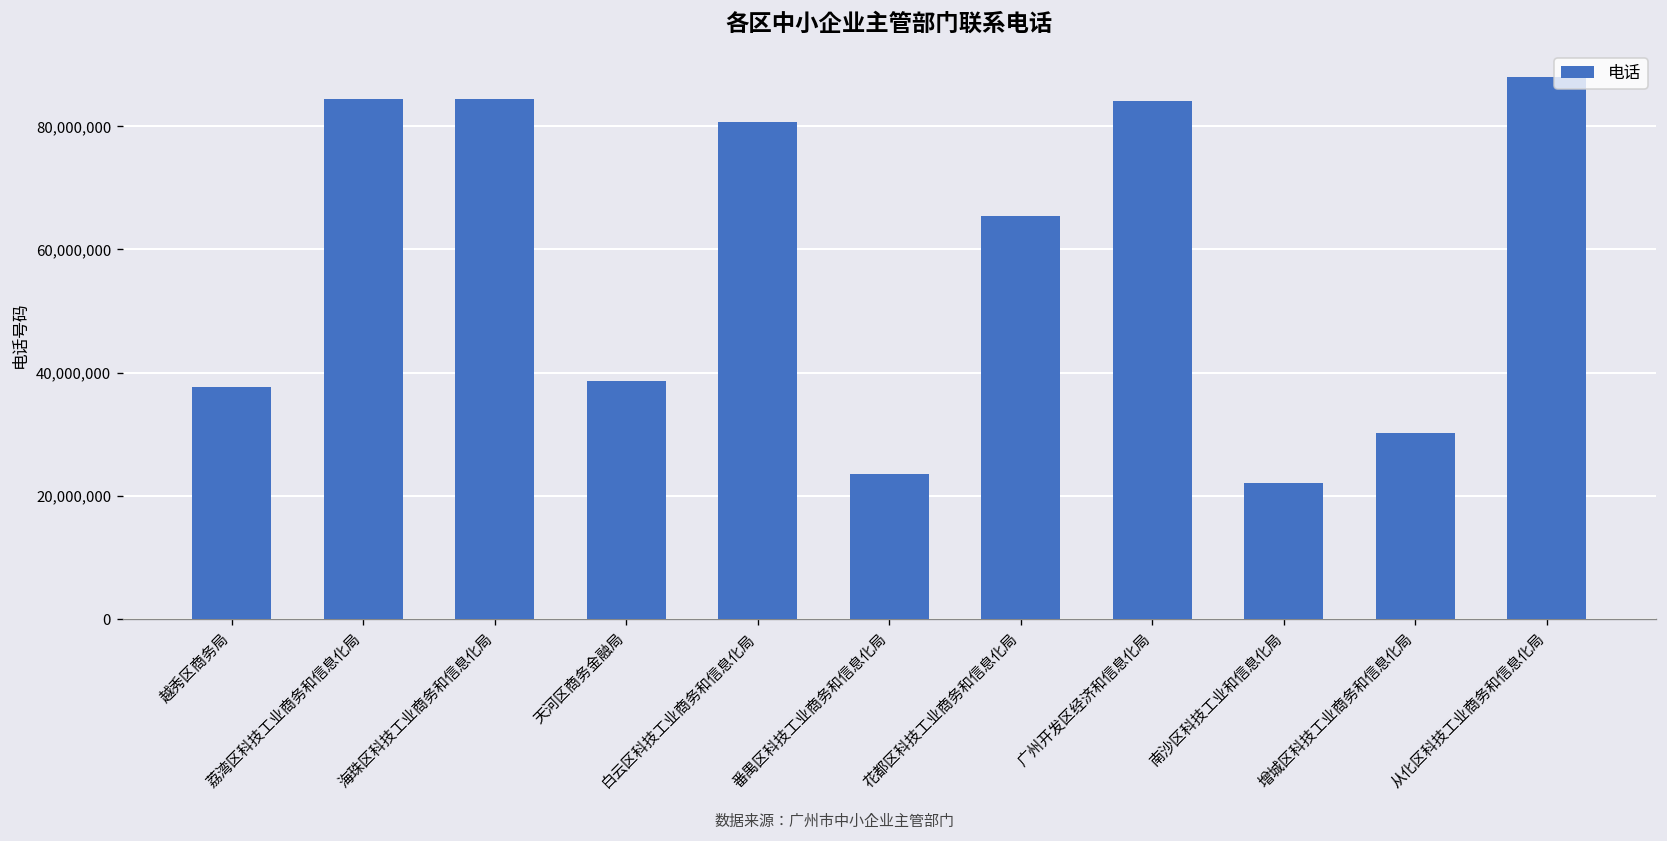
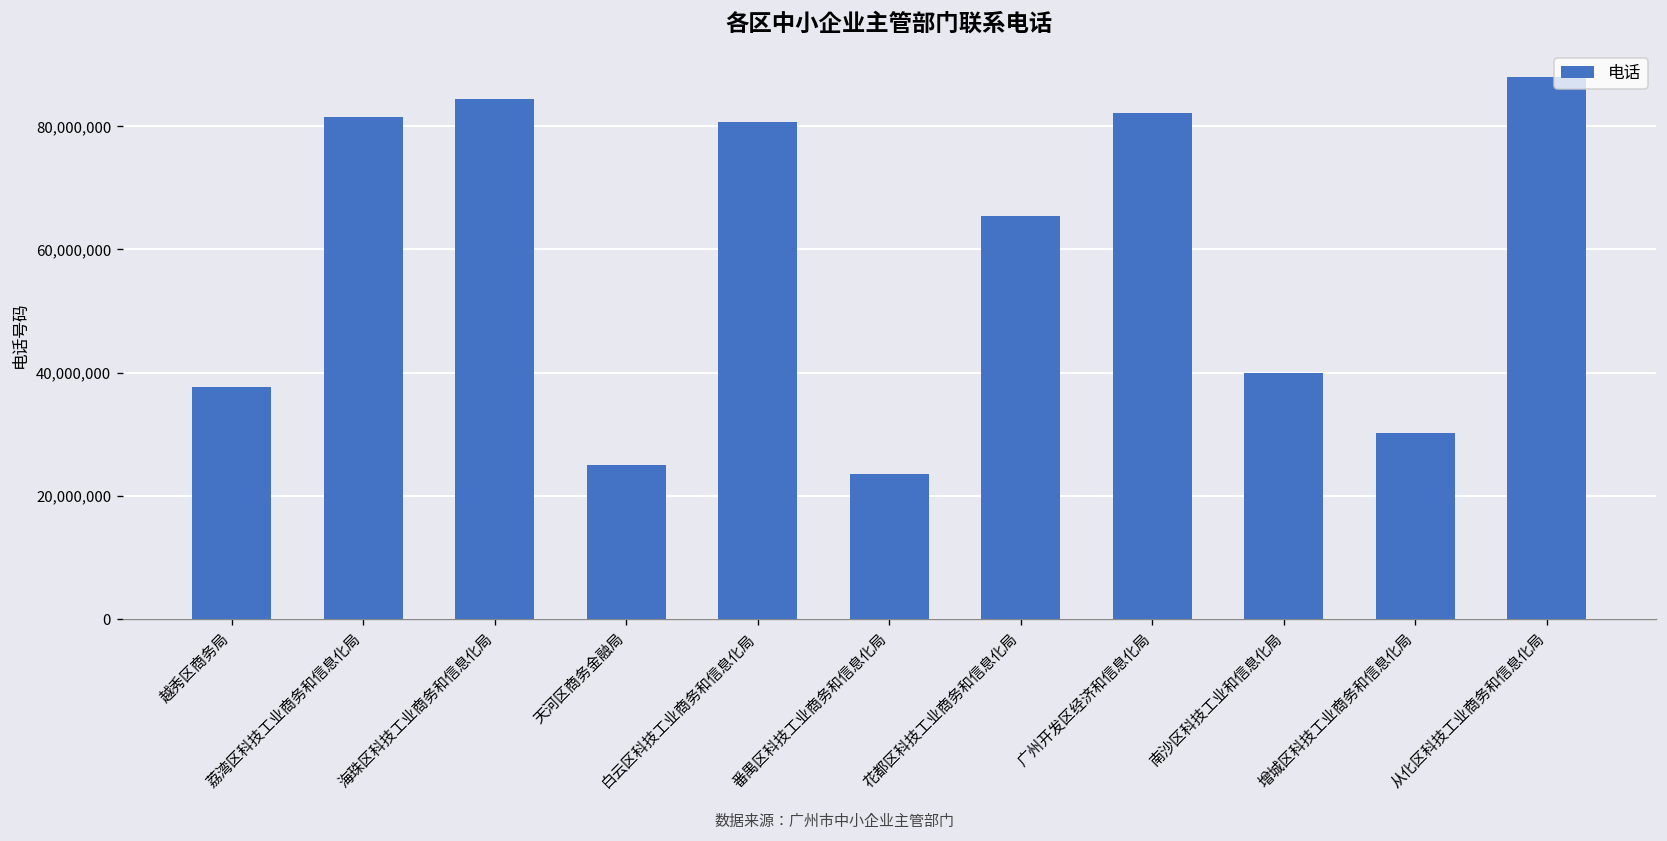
荔湾区科技工业商务和信息化局: 84,000,000 -> 81,000,000
天河区商务金融局: 39,000,000 -> 25,000,000
广州开发区经济和信息化局: 84,000,000 -> 82,000,000
南沙区科技工业和信息化局: 22,000,000 -> 40,000,000
